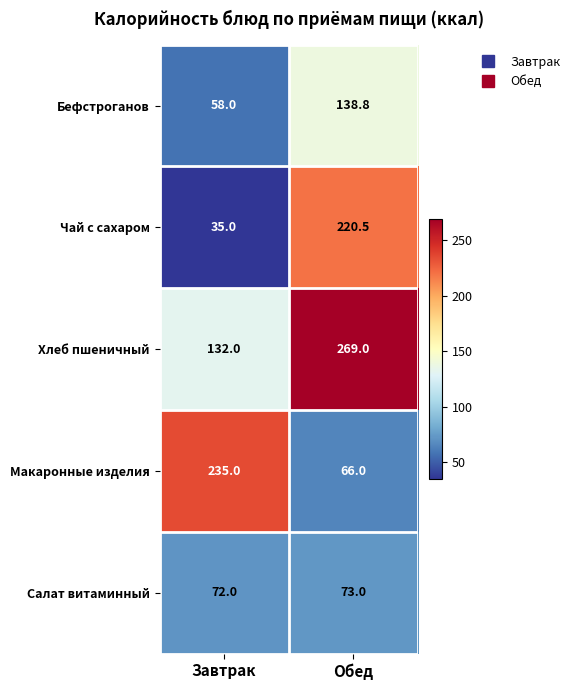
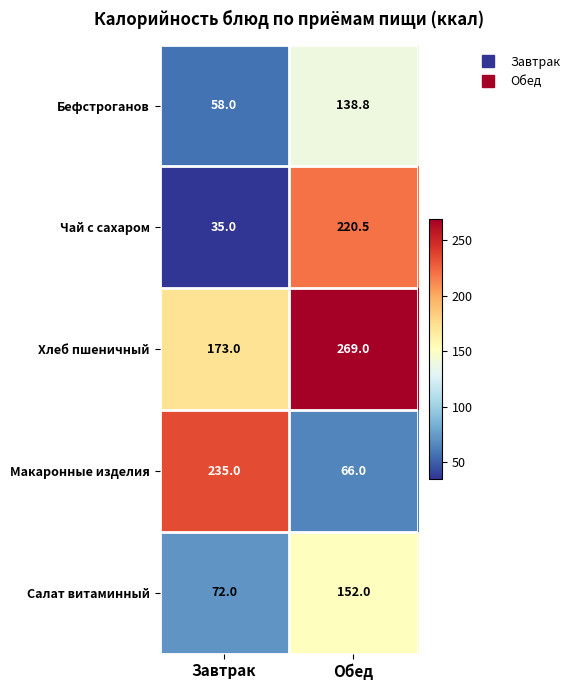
Хлеб пшеничный, Завтрак: 132.0 -> 173.0
Салат витаминный, Обед: 73.0 -> 152.0
